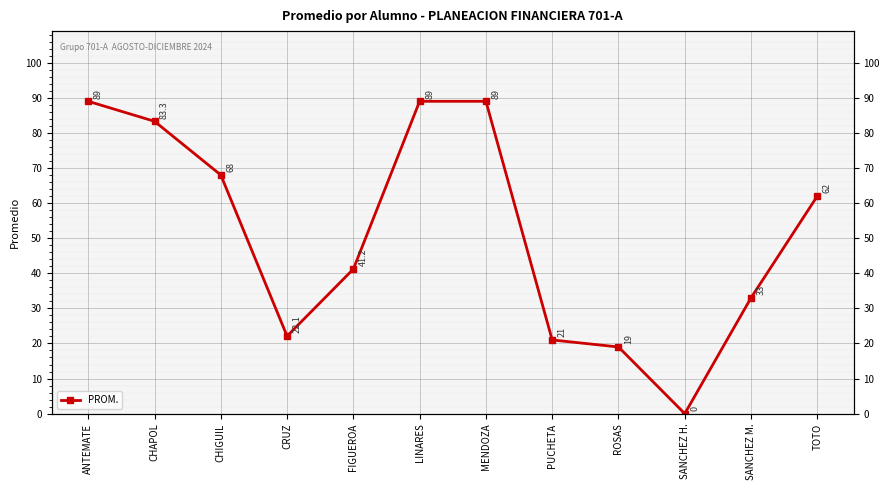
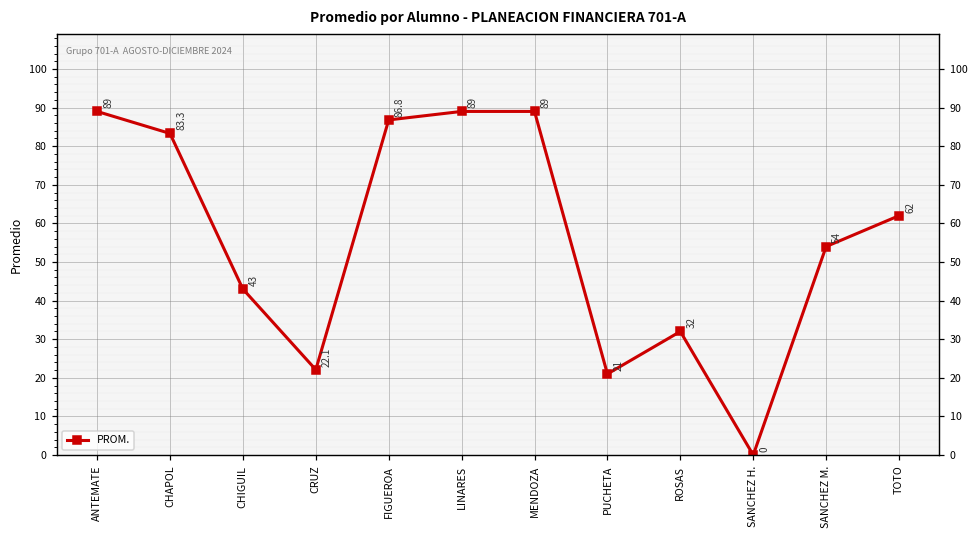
CHIGUIL: 68 -> 43
FIGUEROA: 41.2 -> 86.8
ROSAS: 19 -> 32
SANCHEZ M.: 33 -> 54
